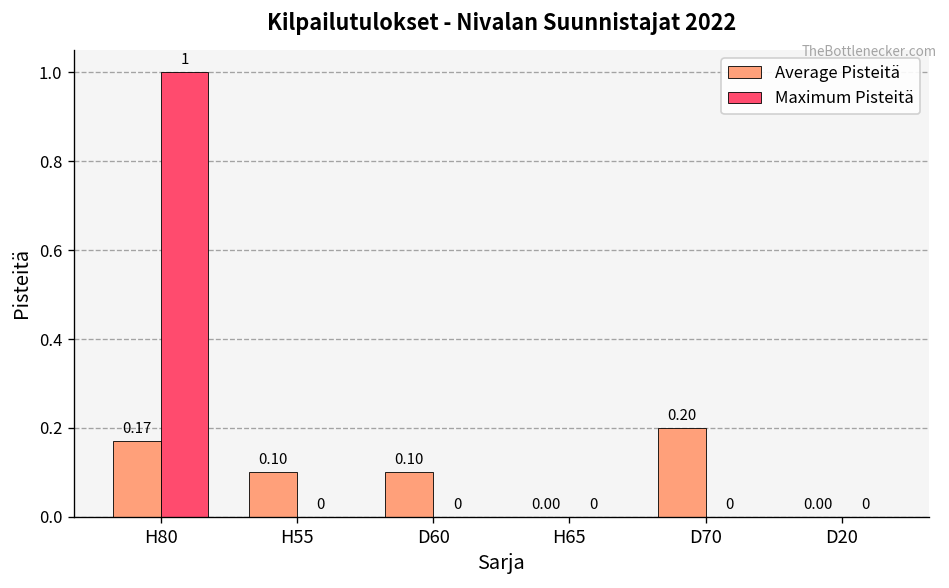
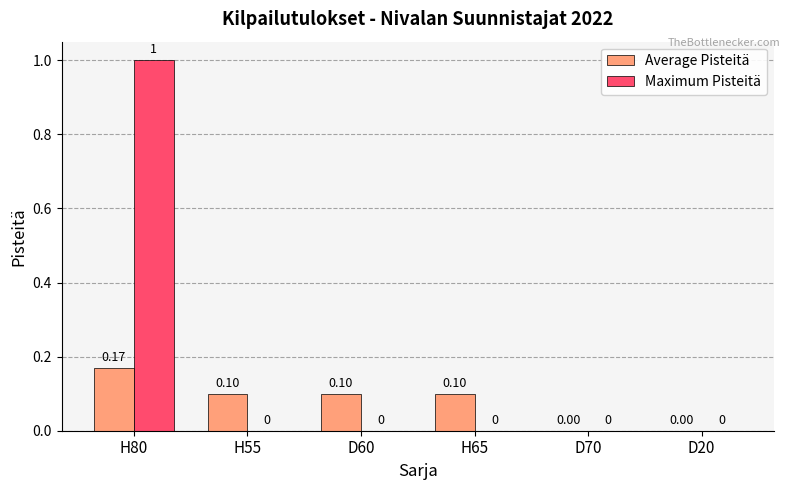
Average Pisteitä, H65: 0.00 -> 0.10
Average Pisteitä, D70: 0.20 -> 0.00
